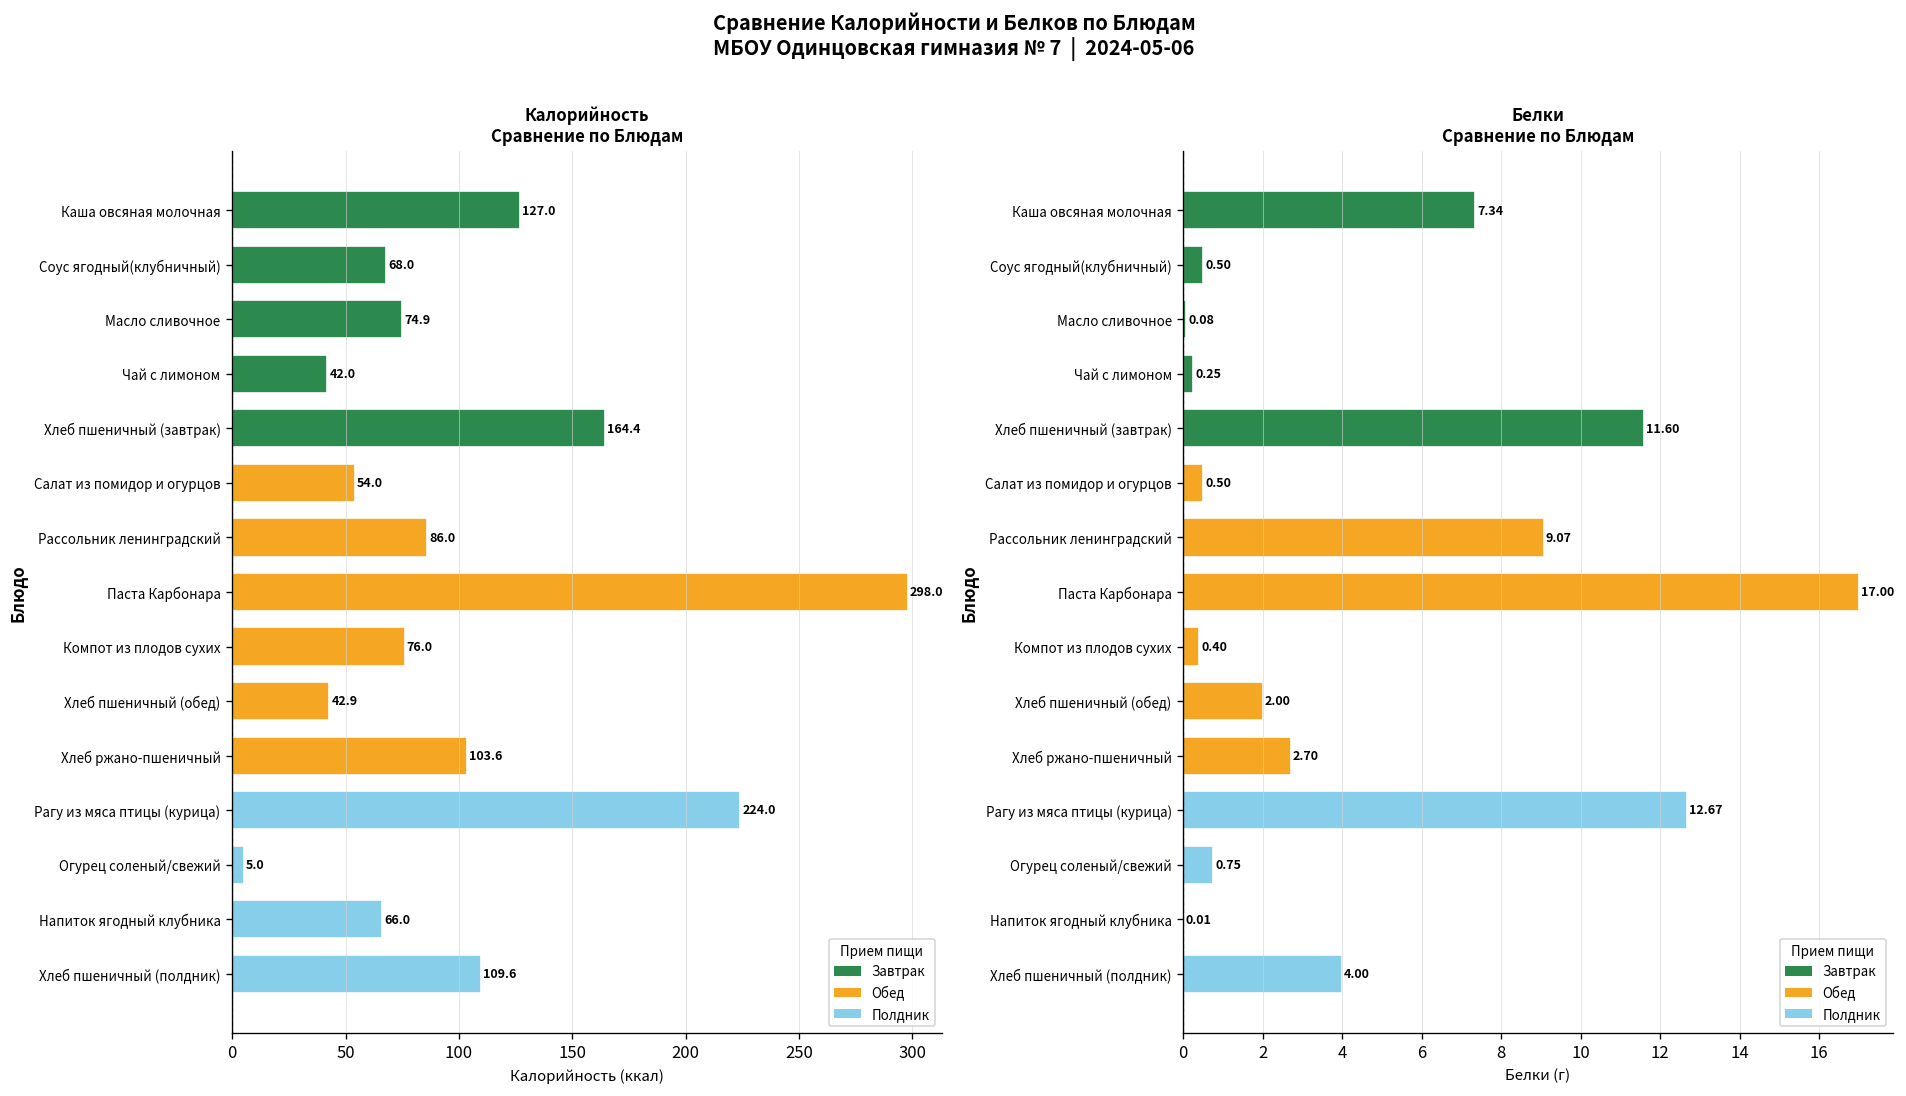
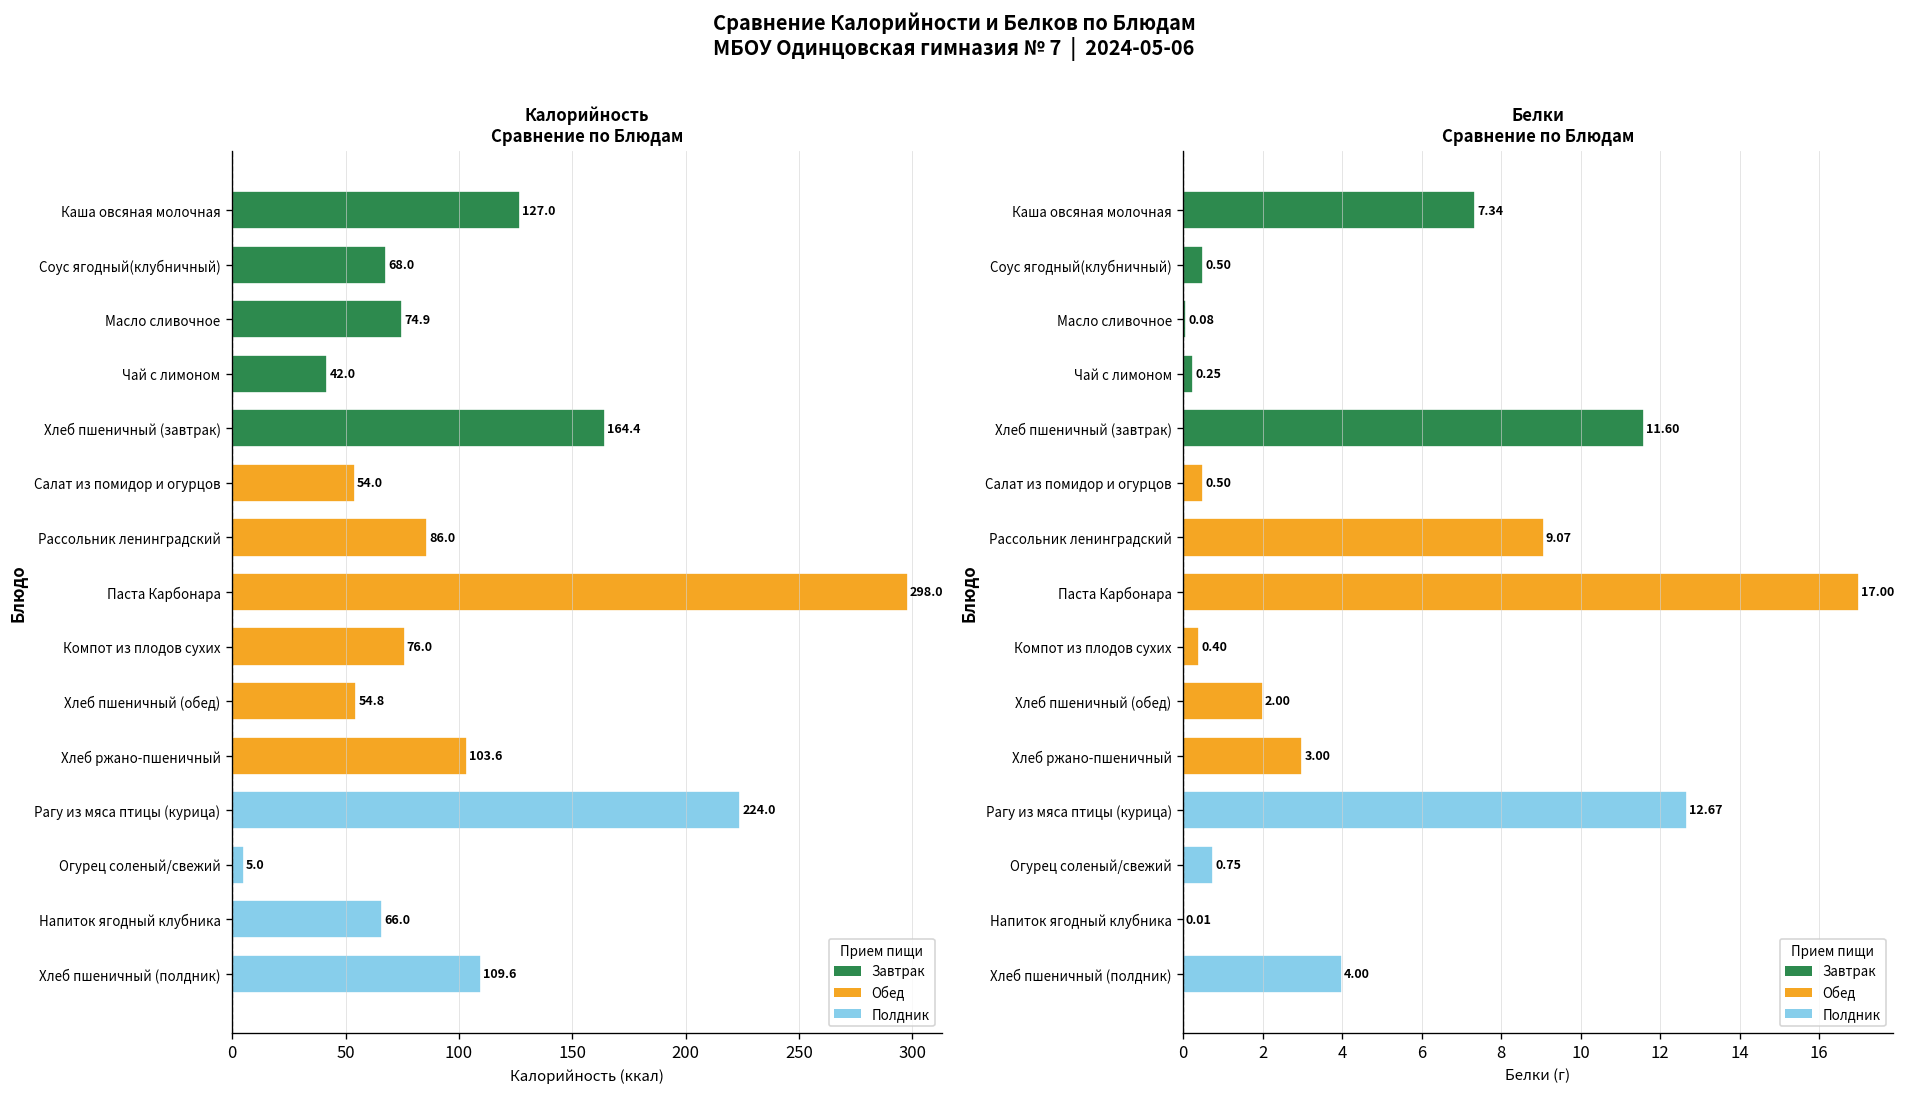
Калорийность Сравнение по Блюдам, Хлеб пшеничный (обед): 42.9 -> 54.8
Белки Сравнение по Блюдам, Хлеб ржано-пшеничный: 2.70 -> 3.00
